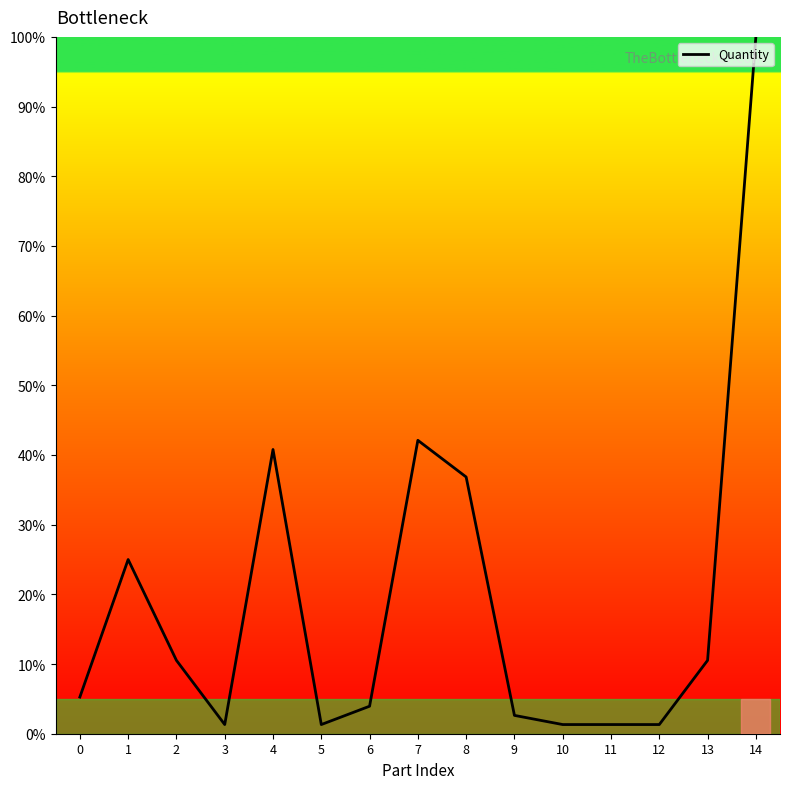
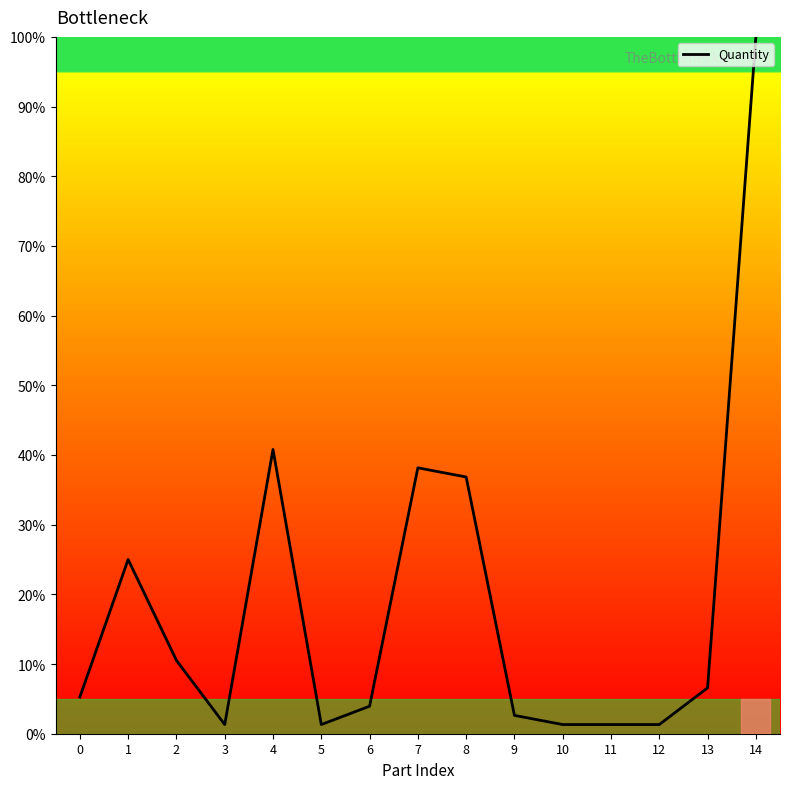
7: 42% -> 38%
13: 11% -> 7%
